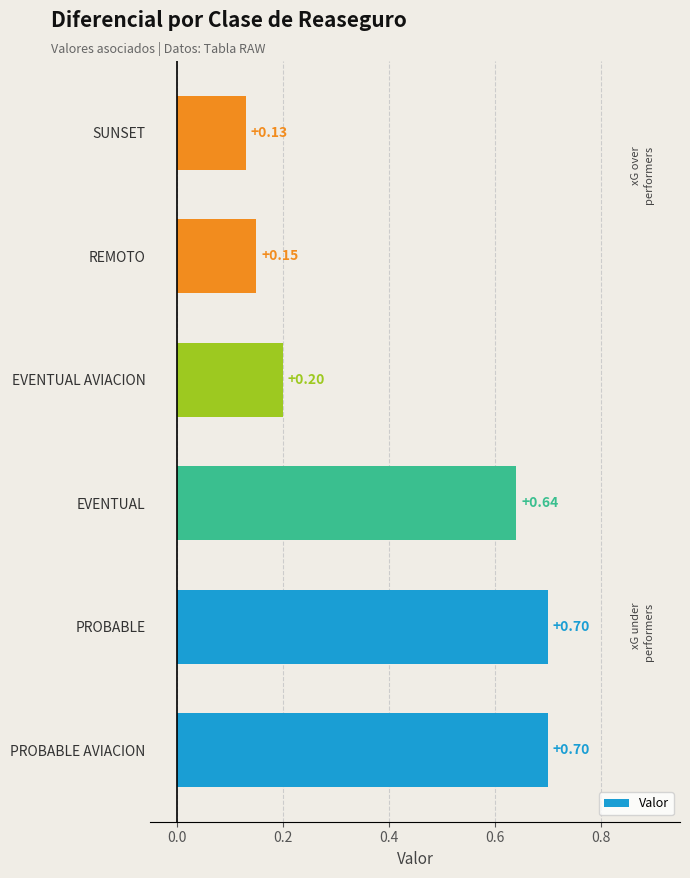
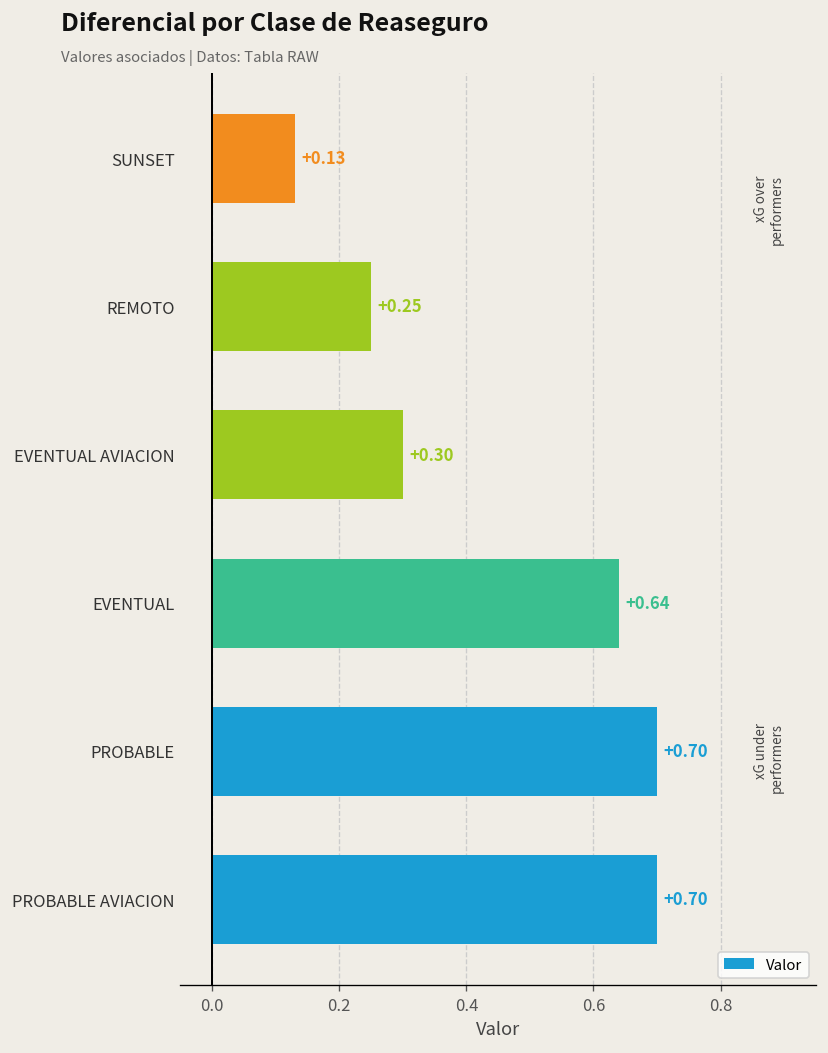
REMOTO: +0.15 -> +0.25
EVENTUAL AVIACION: +0.20 -> +0.30
